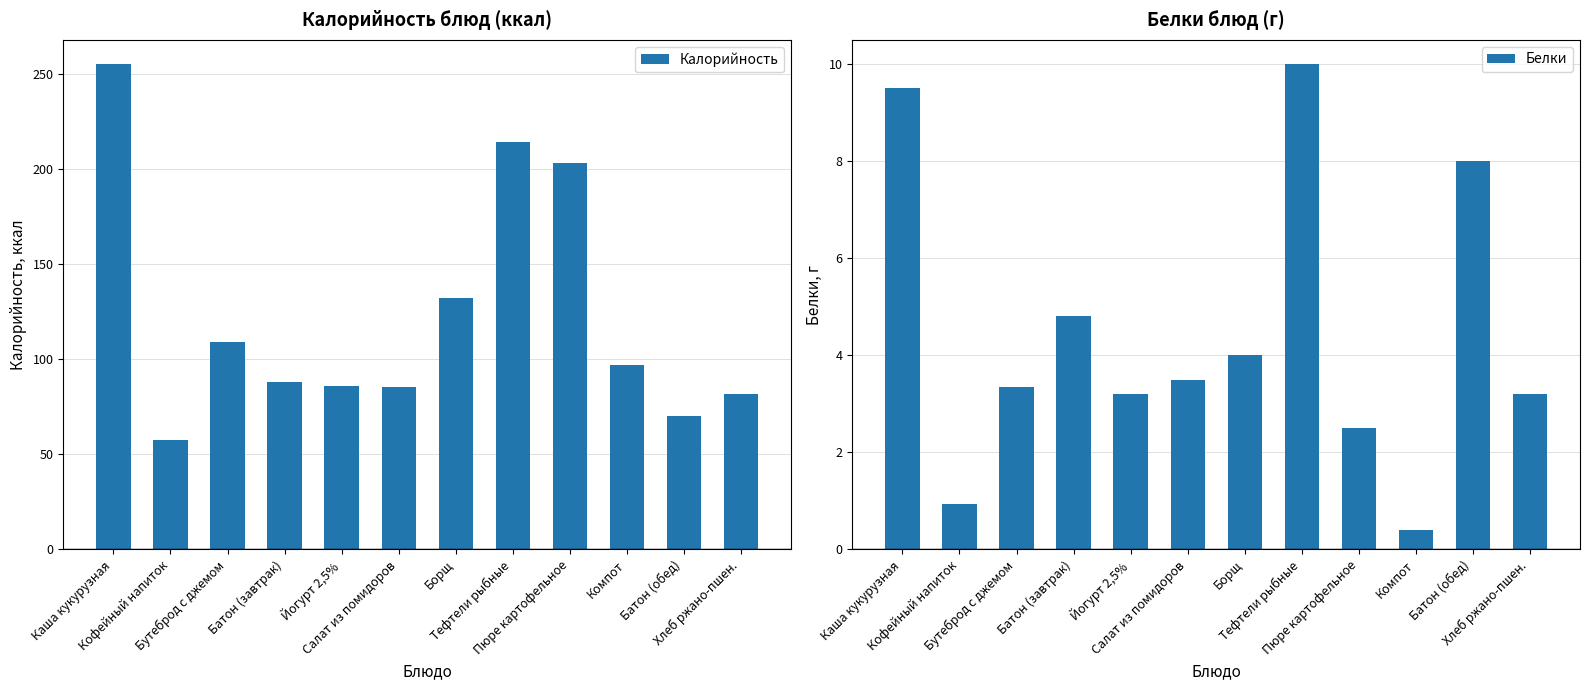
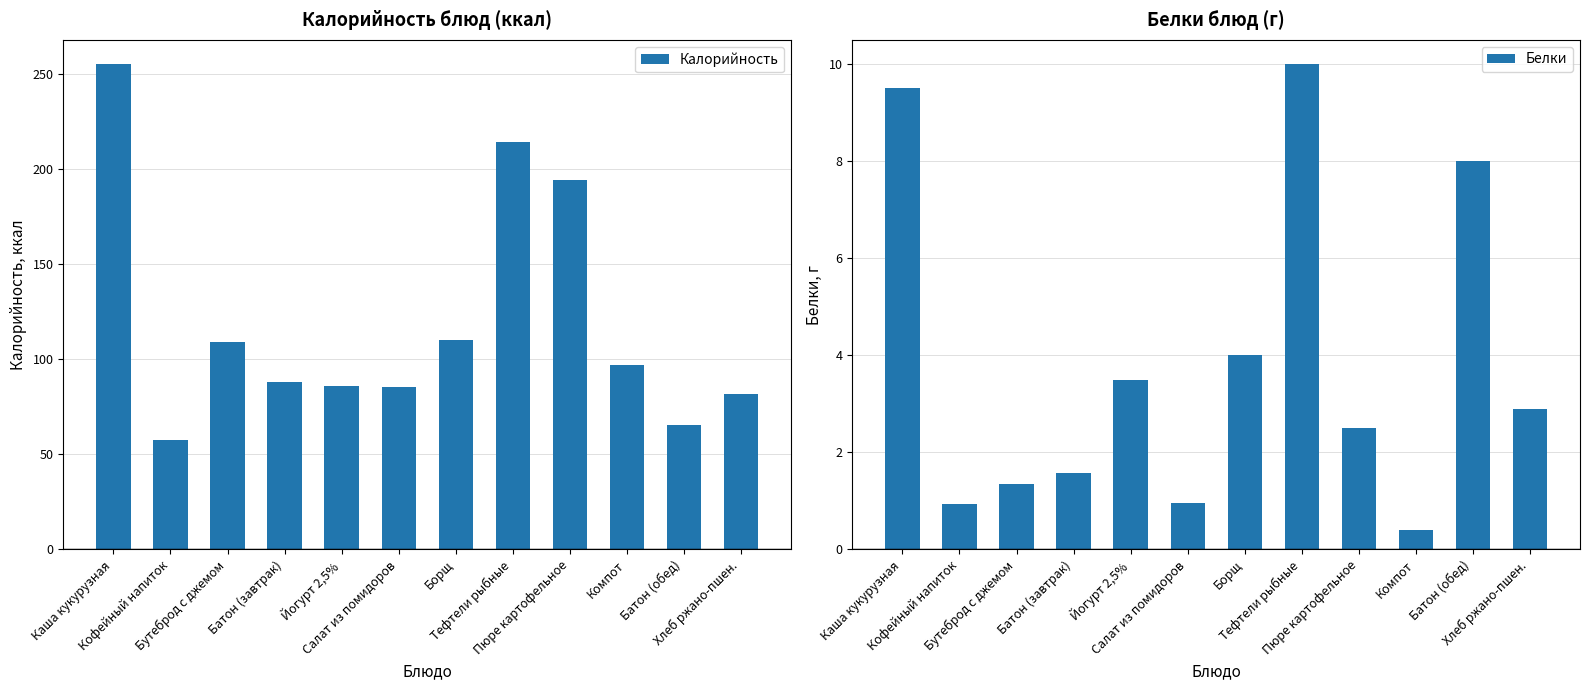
Калорийность блюд (ккал), Борщ: 132 -> 110
Калорийность блюд (ккал), Пюре картофельное: 203 -> 194
Калорийность блюд (ккал), Батон (обед): 70 -> 65
Белки блюд (г), Бутеброд с джемом: 3.3 -> 1.4
Белки блюд (г), Батон (завтрак): 4.8 -> 1.6
Белки блюд (г), Йогурт 2,5%: 3.2 -> 3.5
Белки блюд (г), Салат из помидоров: 3.5 -> 1.0
Белки блюд (г), Хлеб ржано-пшен.: 3.2 -> 2.9
